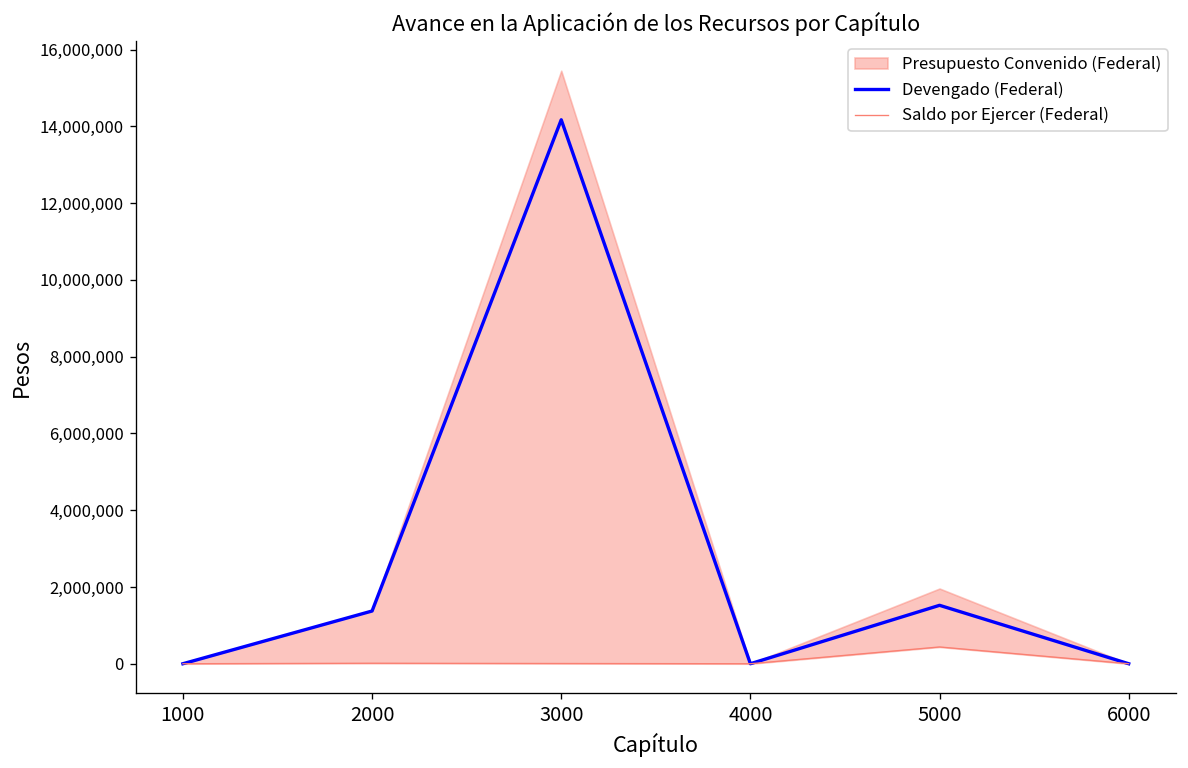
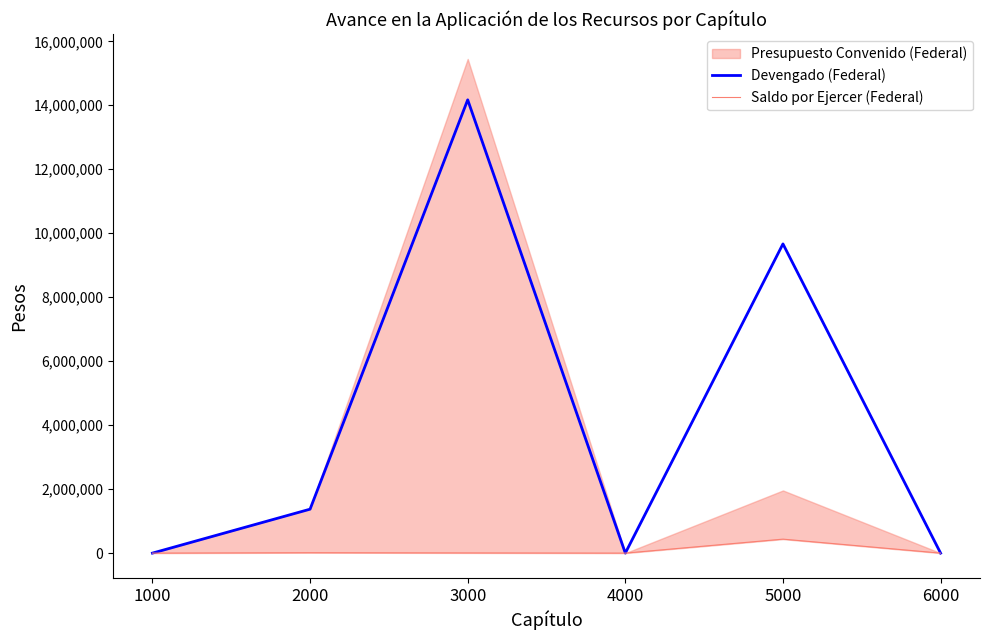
Devengado (Federal), 5000: 1,500,000 -> 9,700,000
